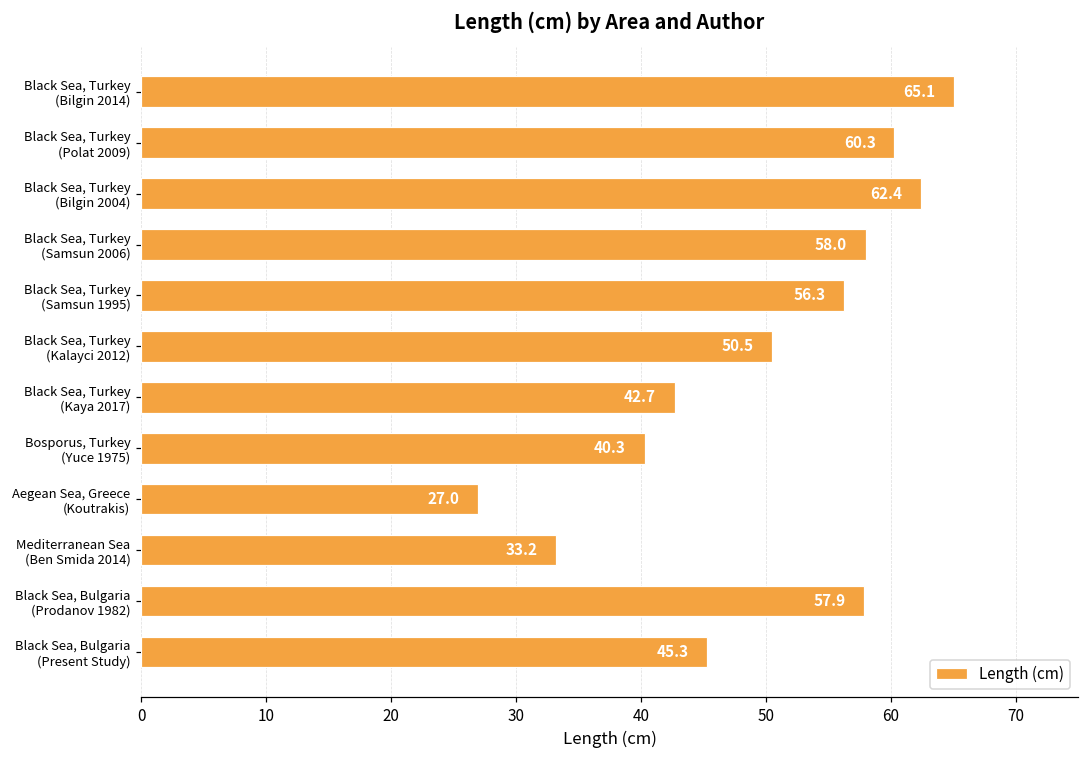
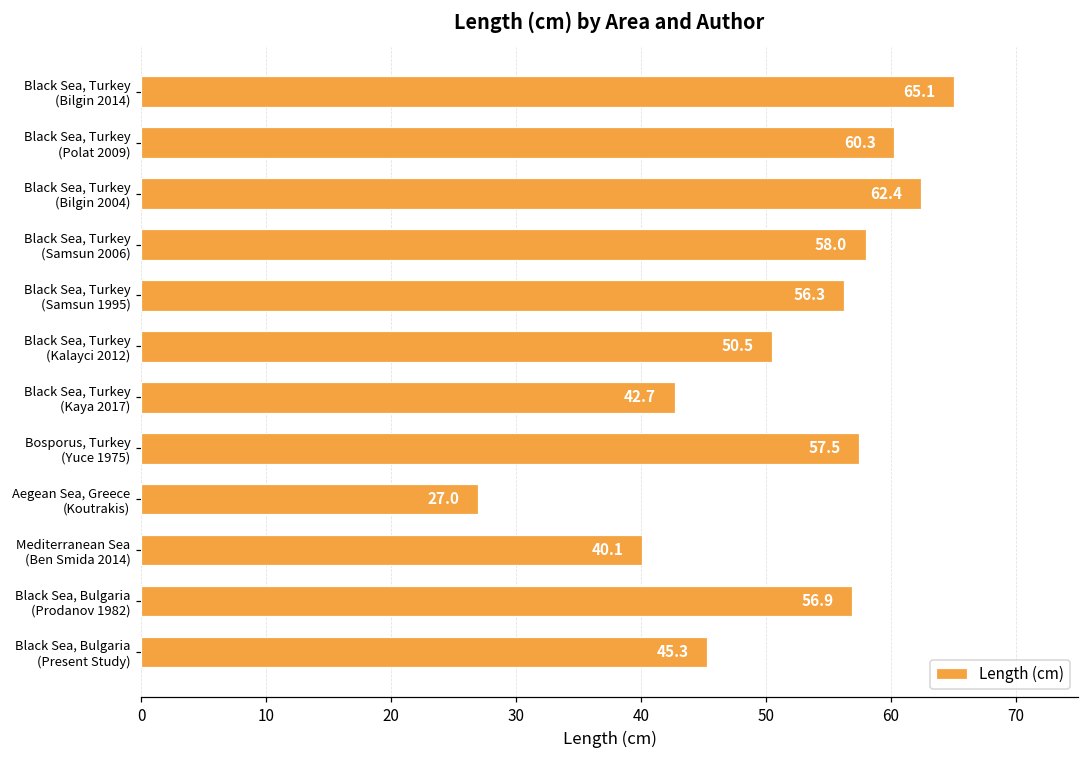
Bosporus, Turkey (Yuce 1975): 40.3 -> 57.5
Mediterranean Sea (Ben Smida 2014): 33.2 -> 40.1
Black Sea, Bulgaria (Prodanov 1982): 57.9 -> 56.9
